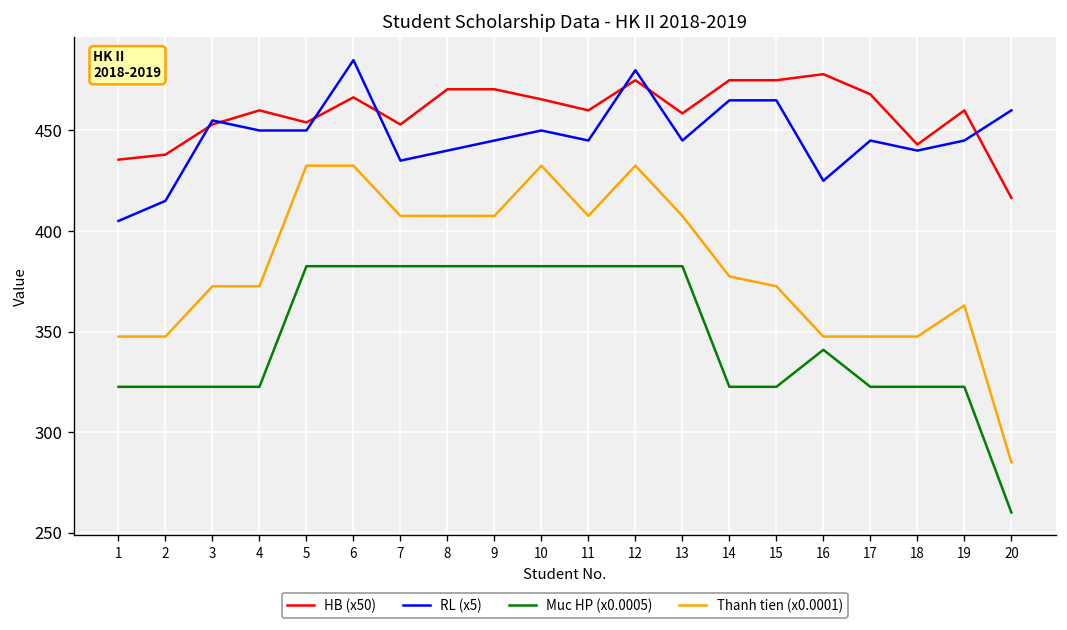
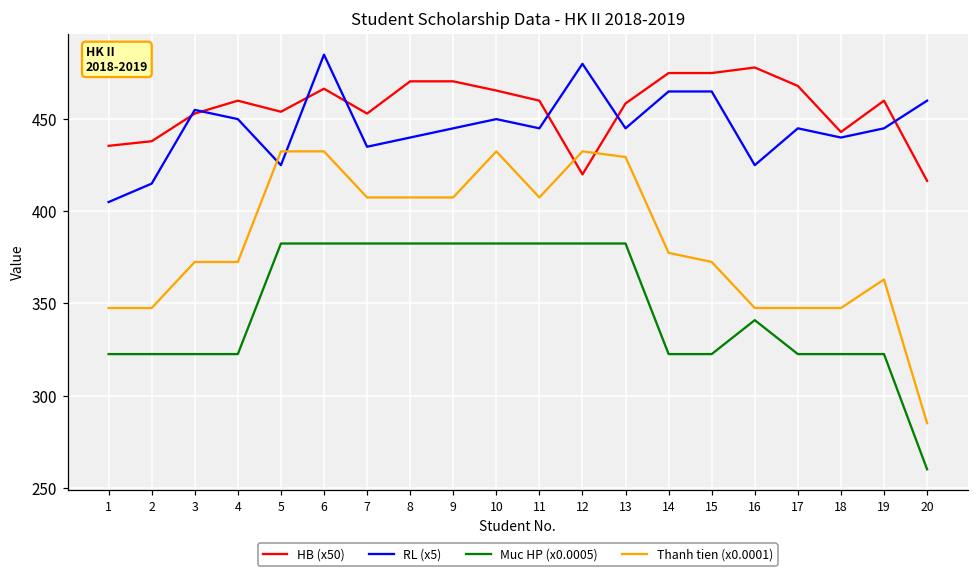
RL (x5), 5: 450 -> 425
HB (x50), 12: 475 -> 420
Thanh tien (x0.0001), 13: 408 -> 429
